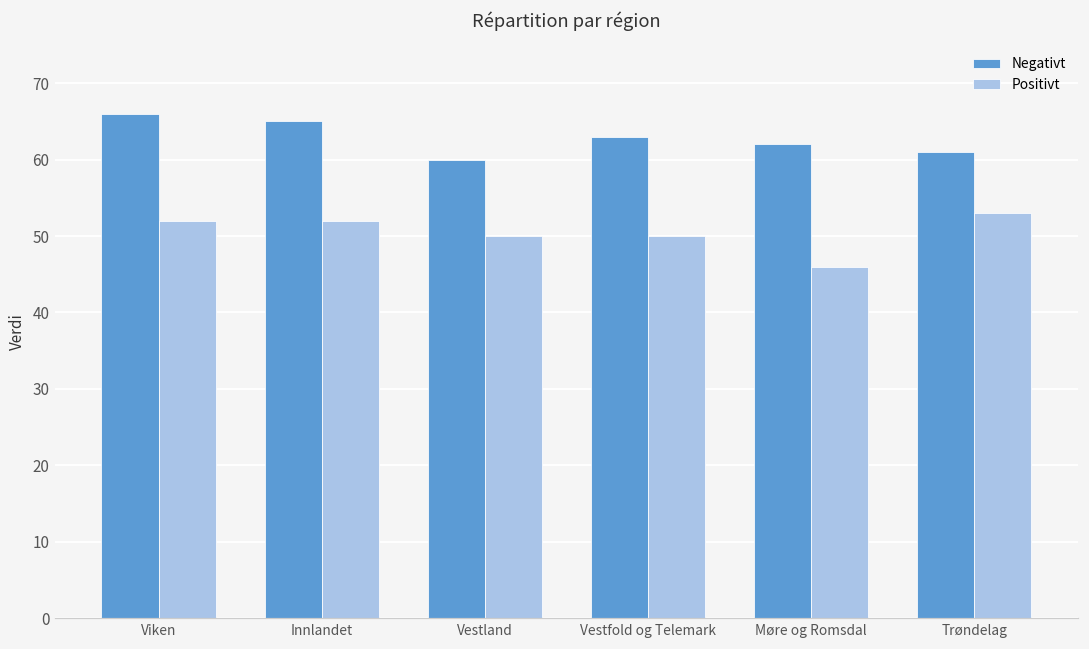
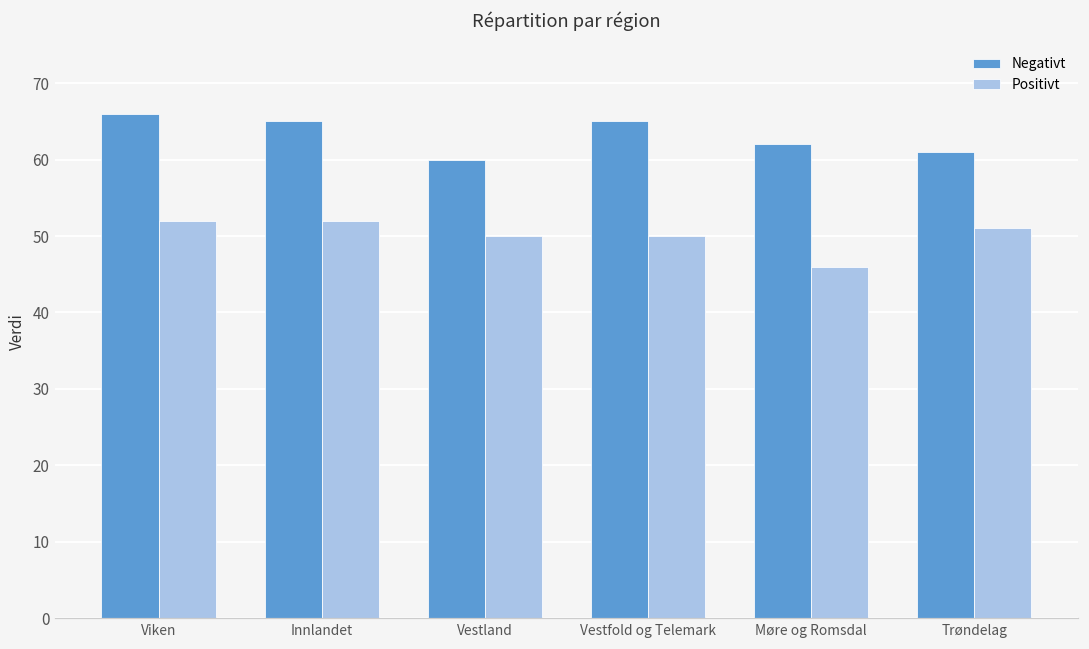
Negativt, Vestfold og Telemark: 63 -> 65
Positivt, Trøndelag: 53 -> 51
